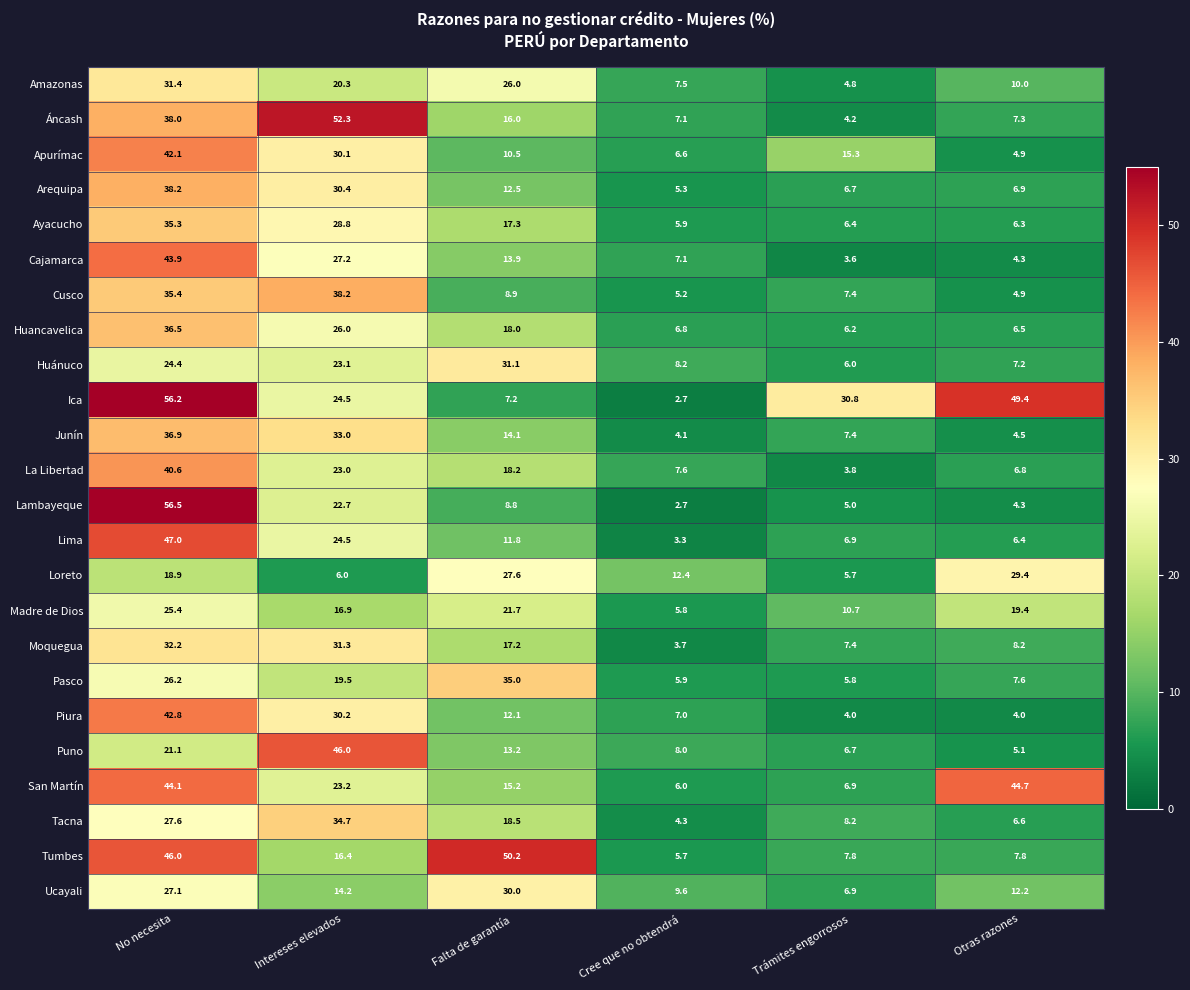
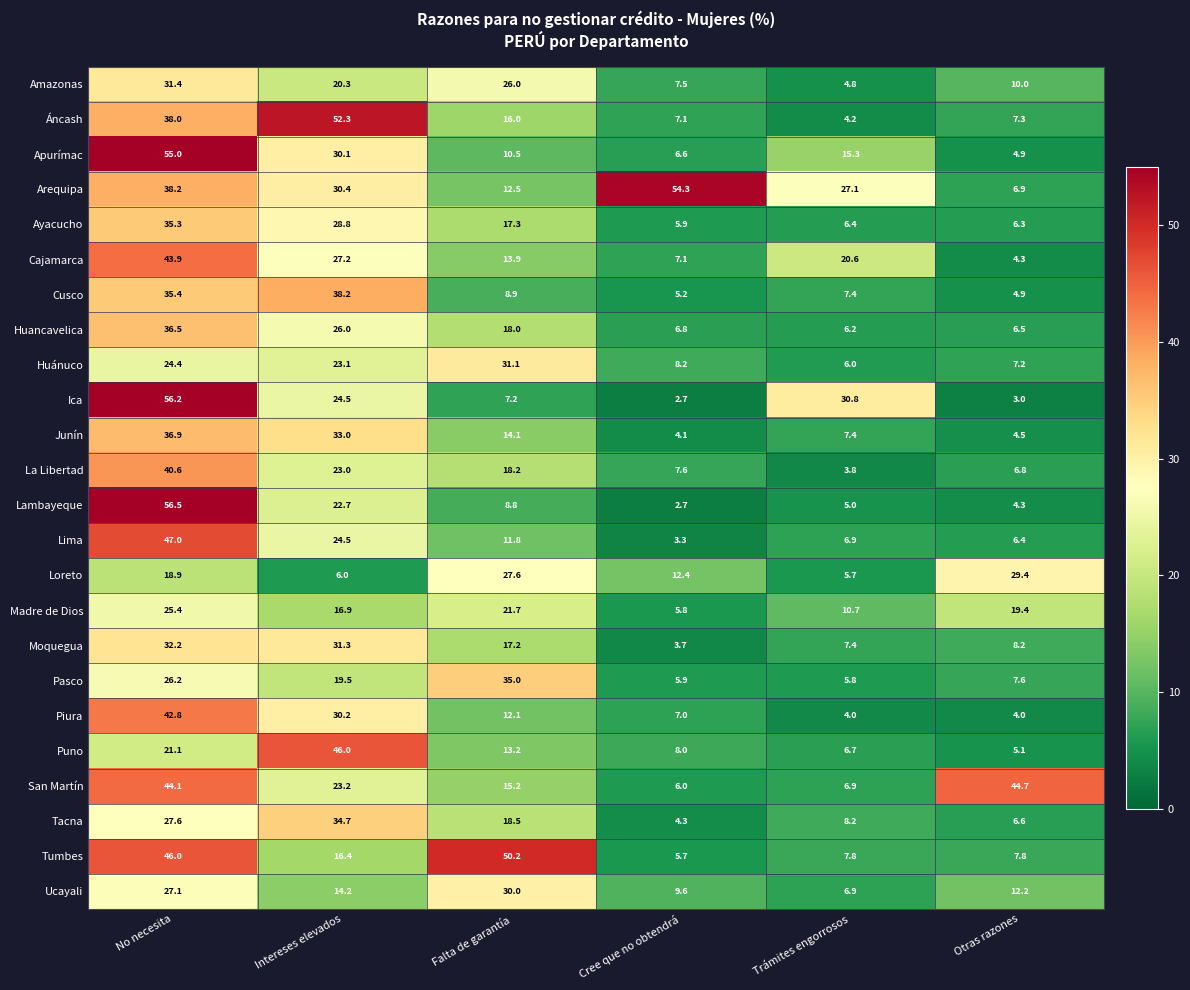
Apurímac, No necesita: 42.1 -> 55.0
Arequipa, Cree que no obtendrá: 5.3 -> 54.3
Arequipa, Trámites engorrosos: 6.7 -> 27.1
Cajamarca, Trámites engorrosos: 3.6 -> 20.6
Ica, Otras razones: 49.4 -> 3.0
